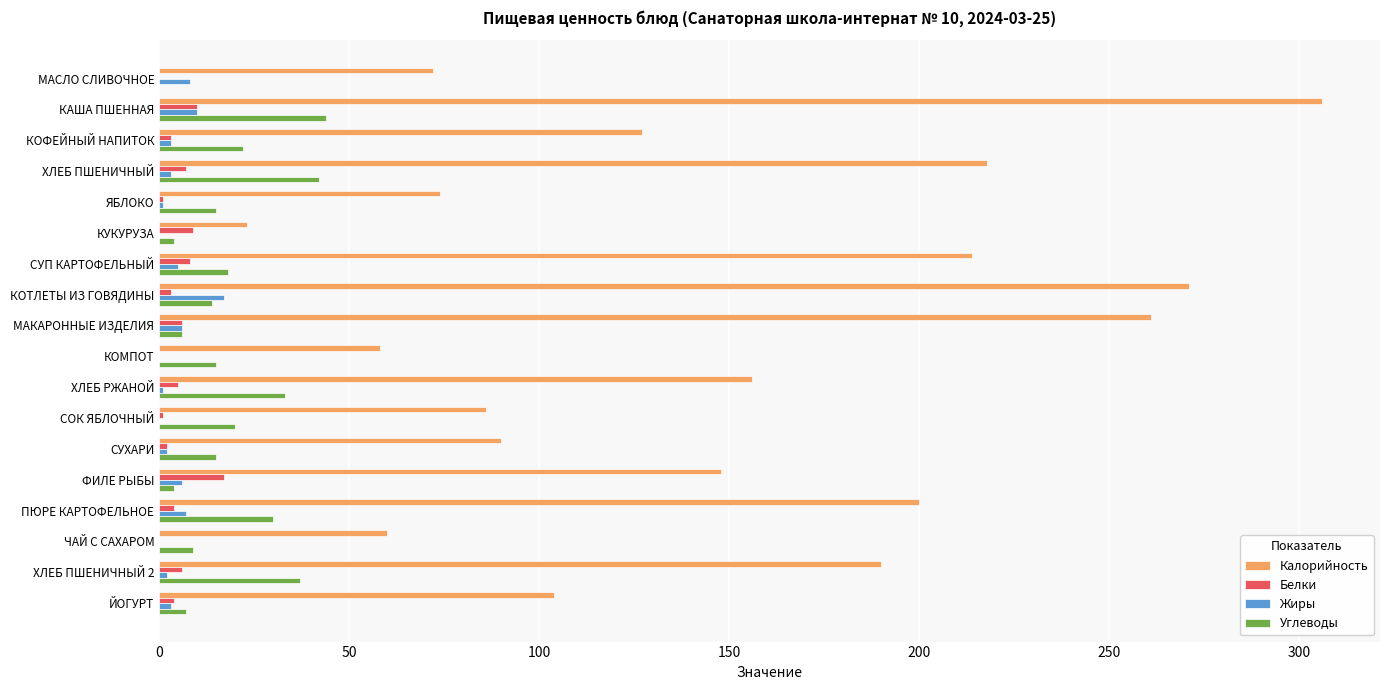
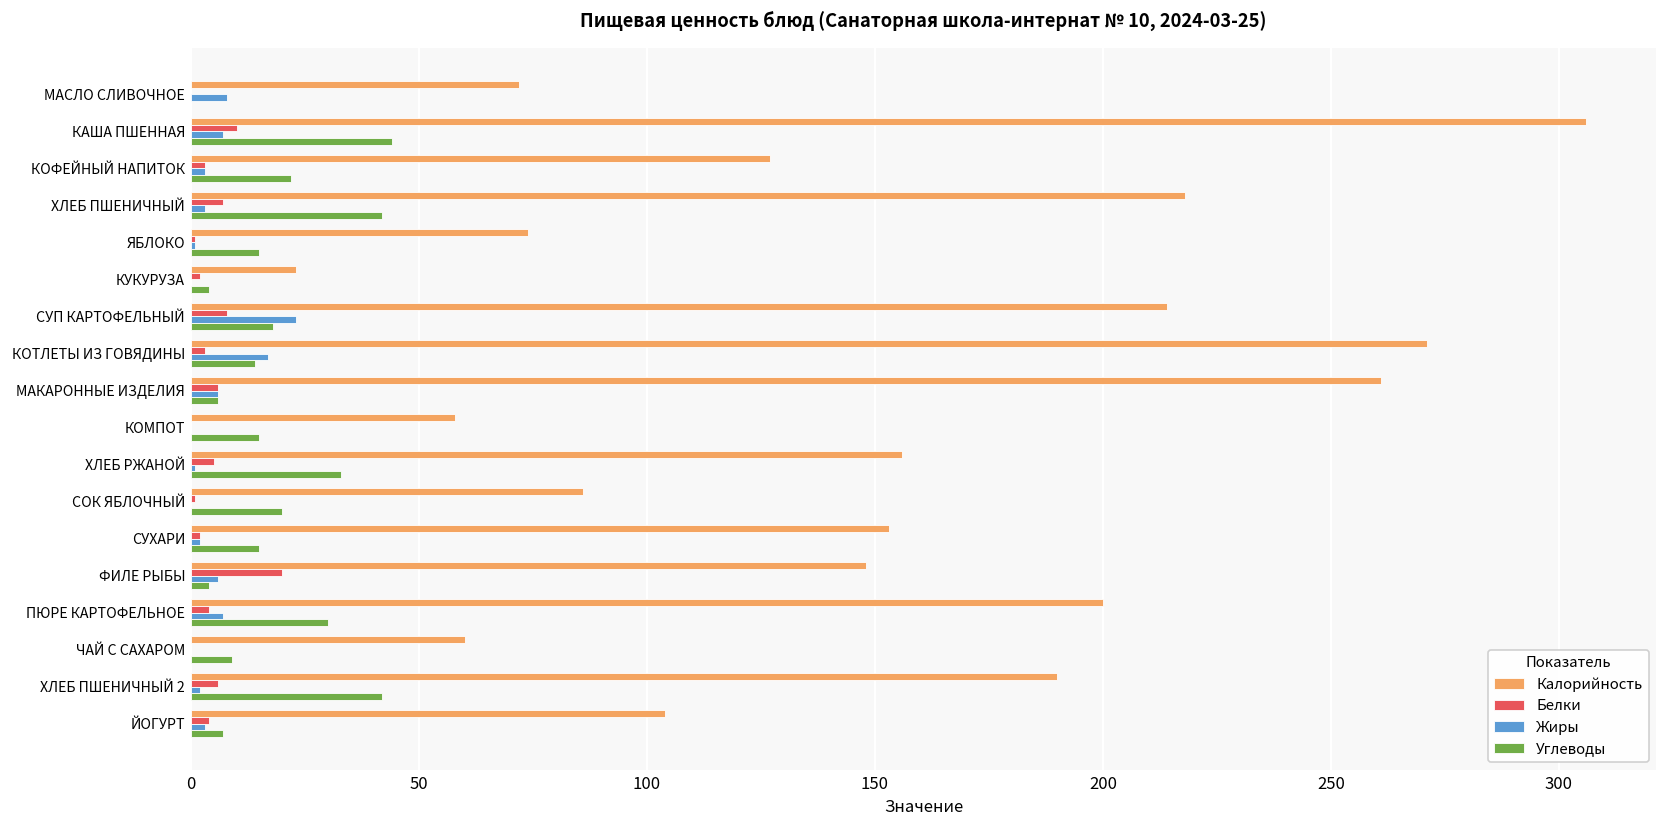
Жиры, КАША ПШЕННАЯ: 10 -> 7
Белки, КУКУРУЗА: 9 -> 2
Жиры, СУП КАРТОФЕЛЬНЫЙ: 5 -> 23
Калорийность, СУХАРИ: 90 -> 153
Белки, ФИЛЕ РЫБЫ: 17 -> 20
Углеводы, ХЛЕБ ПШЕНИЧНЫЙ 2: 37 -> 42
